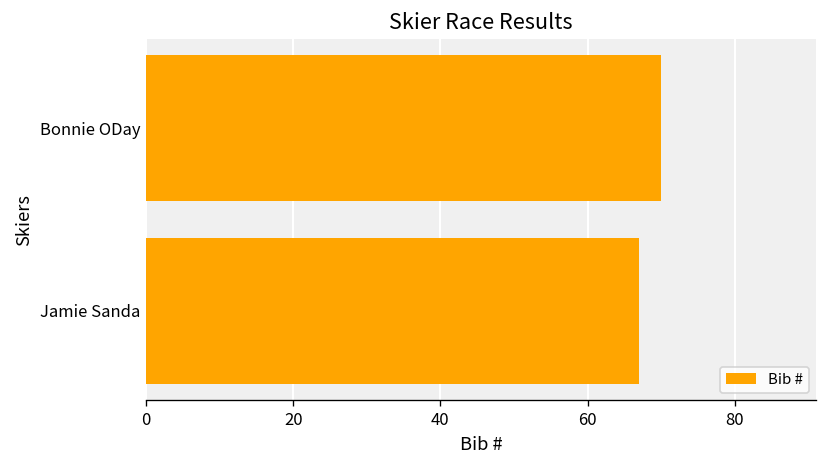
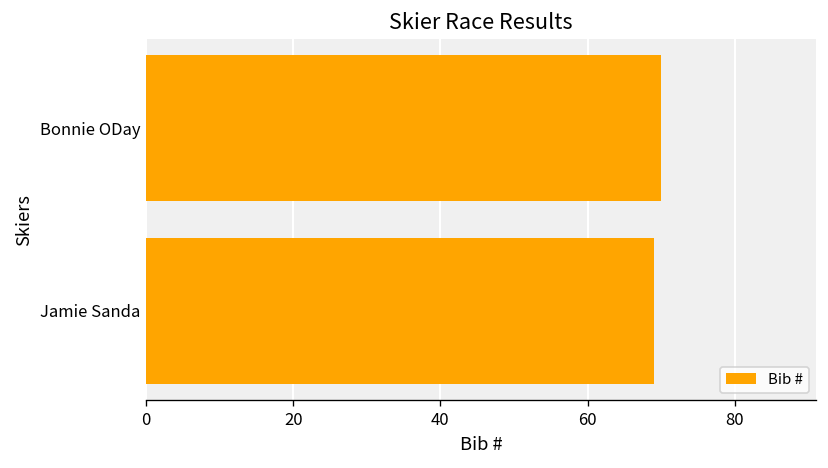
Jamie Sanda: 67 -> 69
